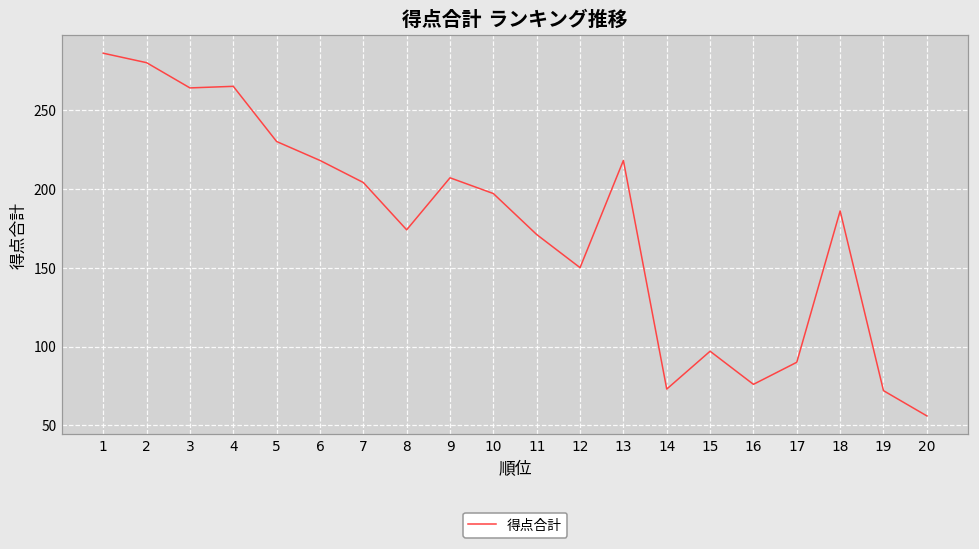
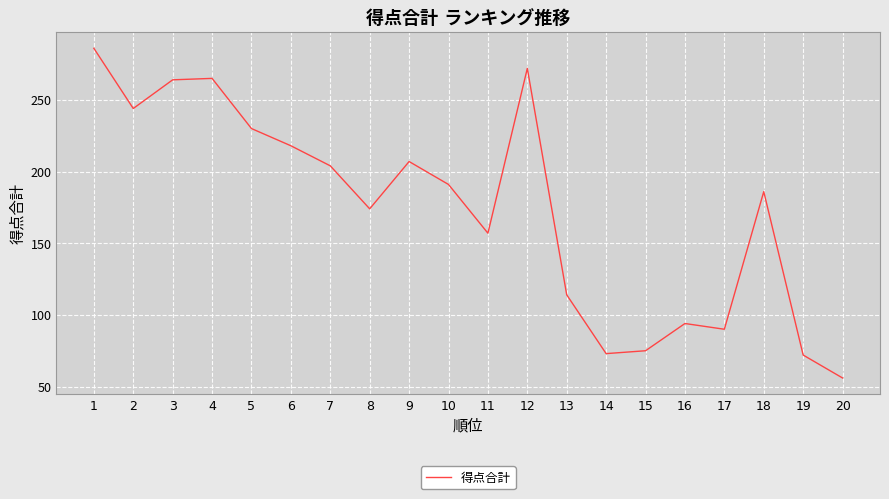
2: 280 -> 244
10: 197 -> 191
11: 171 -> 157
12: 150 -> 272
13: 218 -> 114
15: 97 -> 75
16: 76 -> 94
